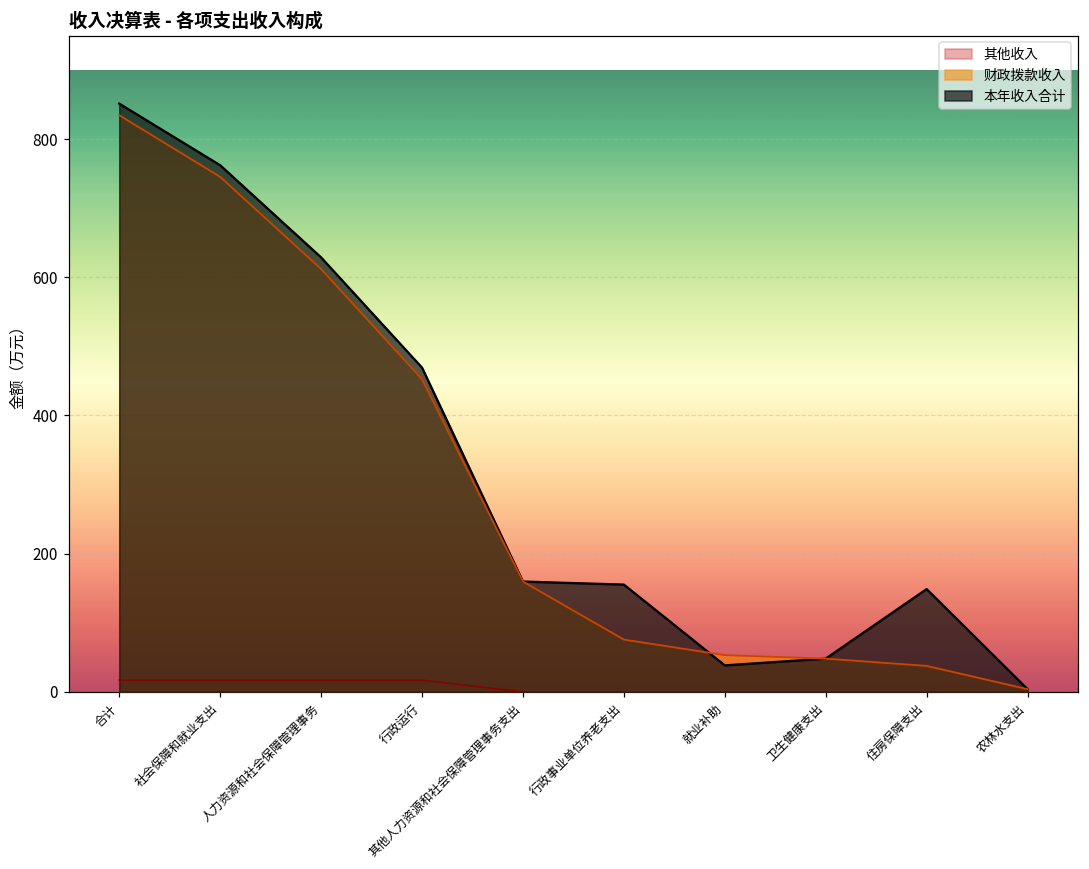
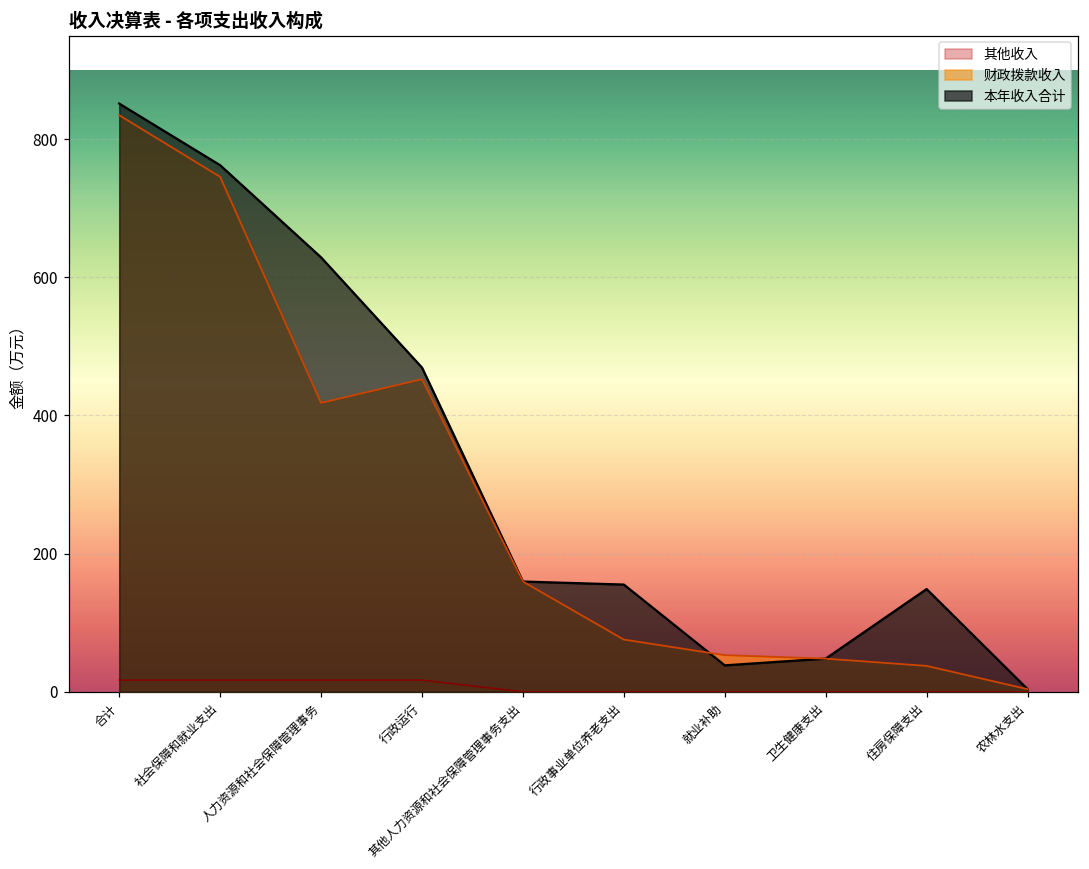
财政拨款收入, 人力资源和社会保障管理事务: 610 -> 420
